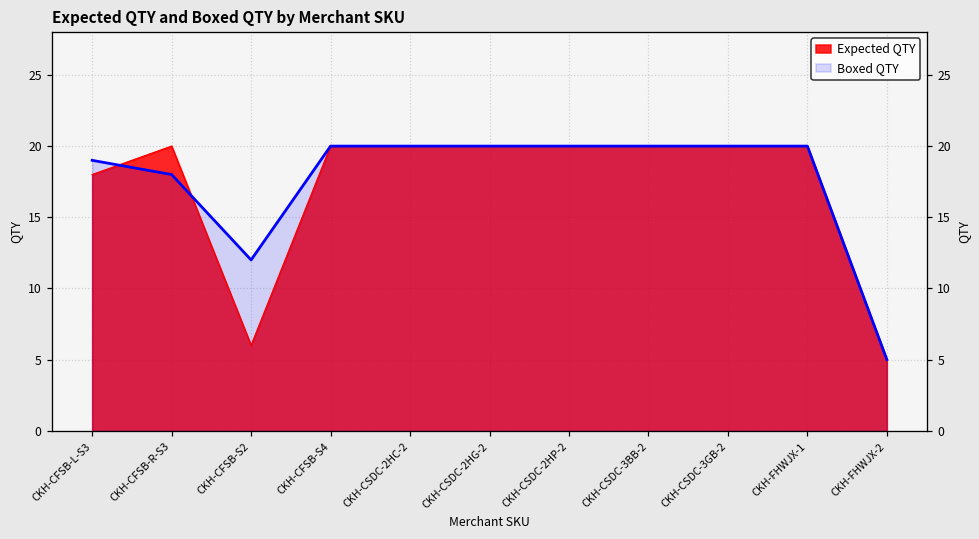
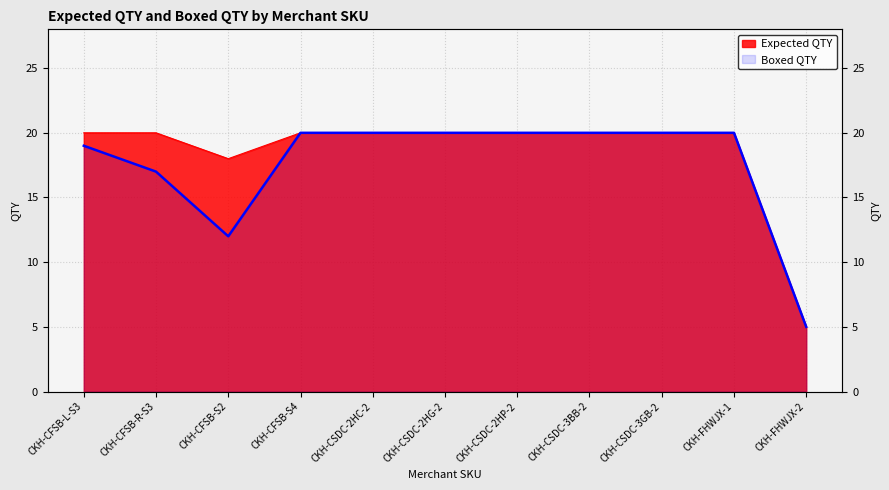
Expected QTY, CKH-CFSB-L-S3: 18 -> 20
Boxed QTY, CKH-CFSB-R-S3: 18 -> 17
Expected QTY, CKH-CFSB-S2: 6 -> 18
